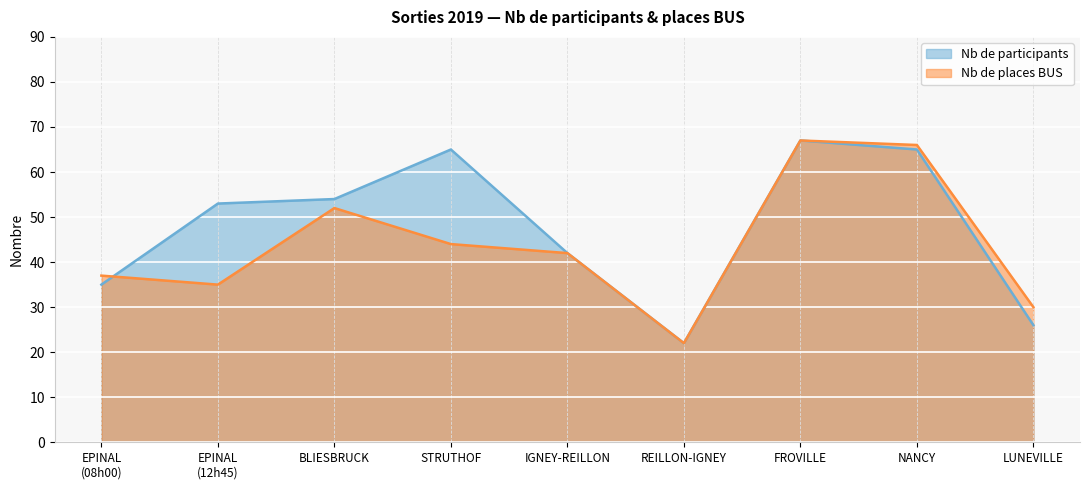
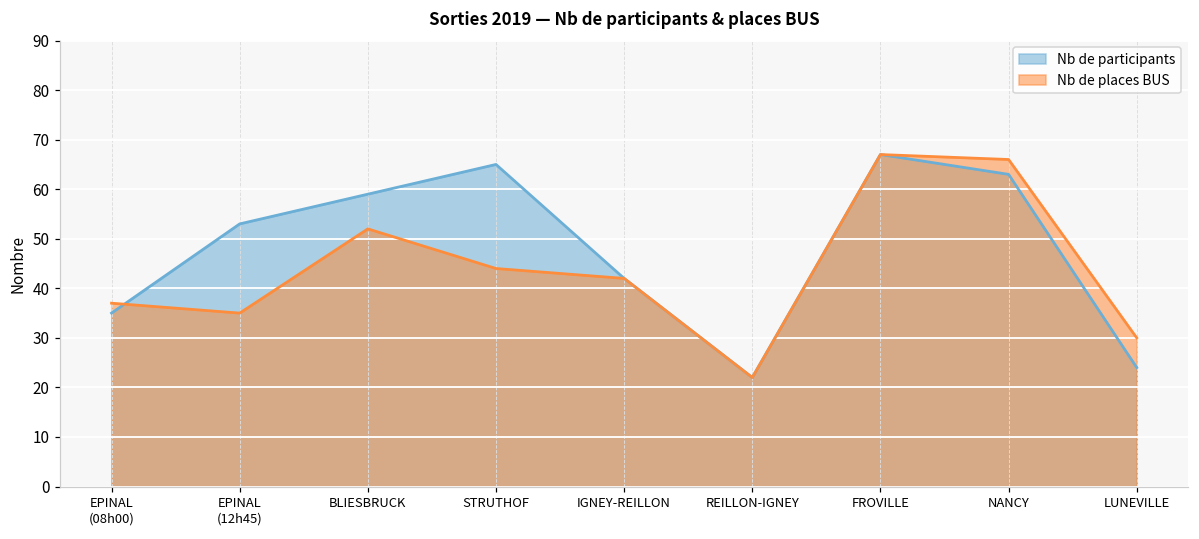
Nb de participants, BLIESBRUCK: 54 -> 59
Nb de participants, NANCY: 65 -> 63
Nb de participants, LUNEVILLE: 26 -> 24
